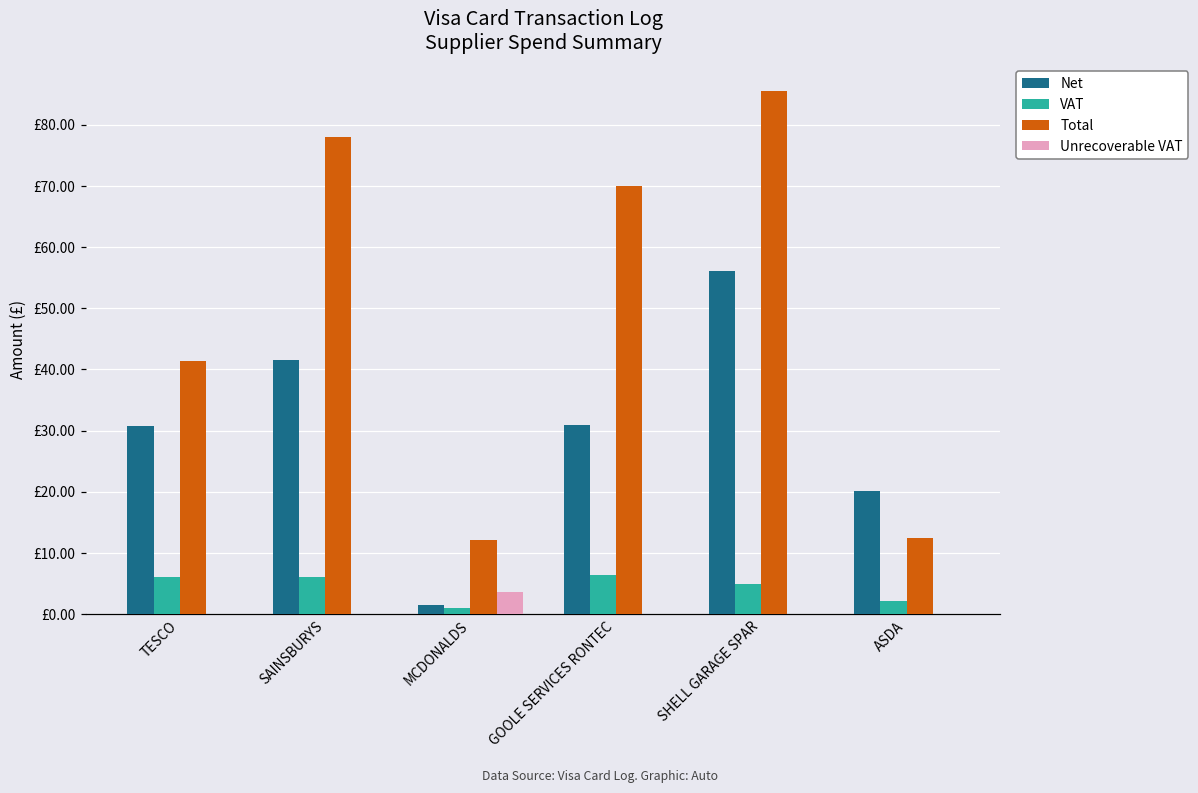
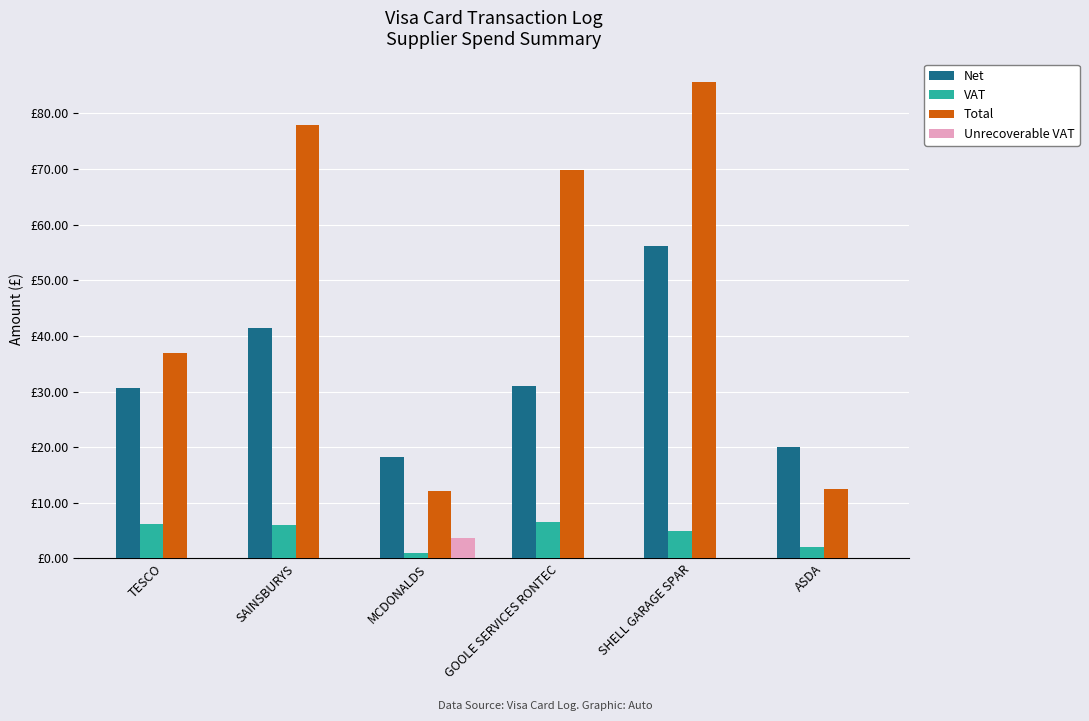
Total, TESCO: £41 -> £37
Net, MCDONALDS: £2 -> £18
